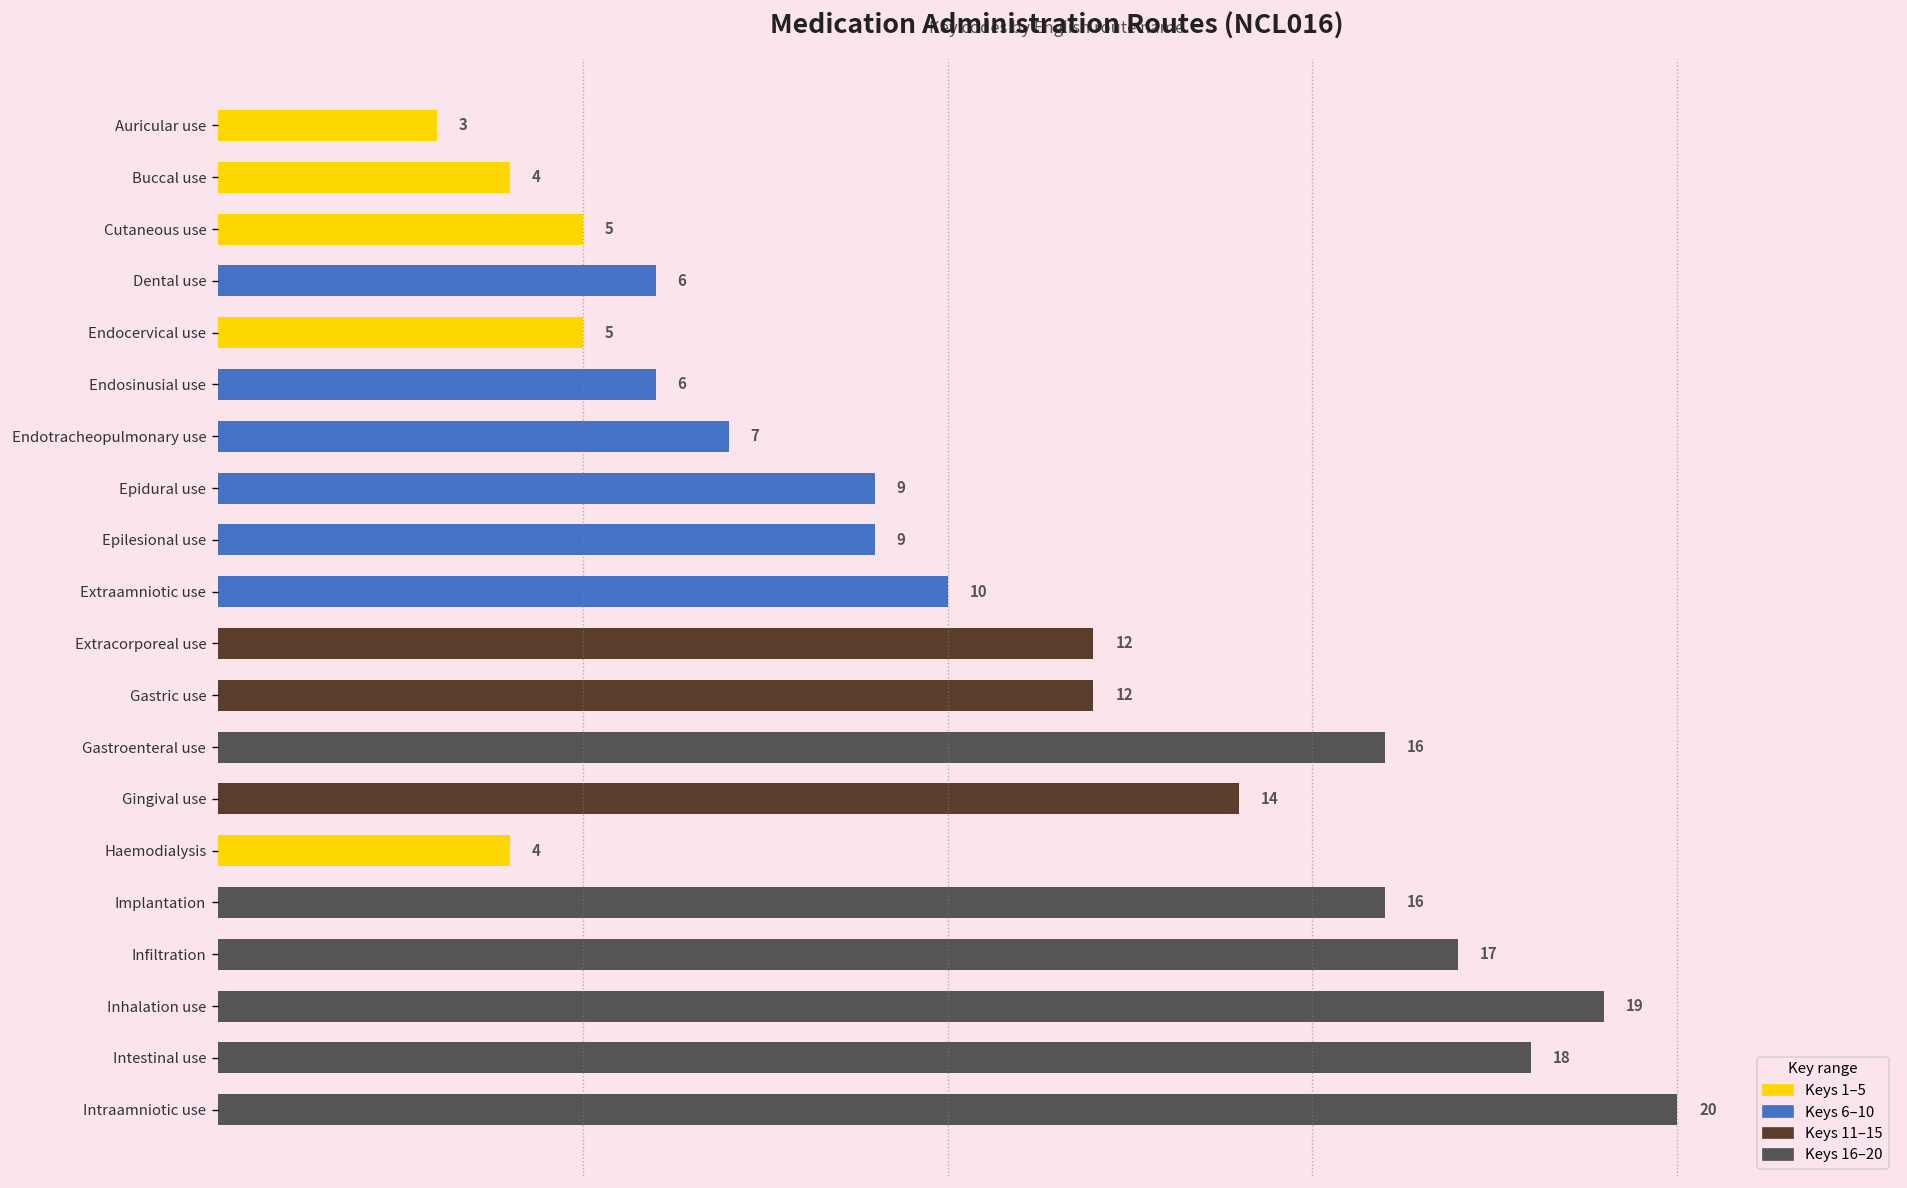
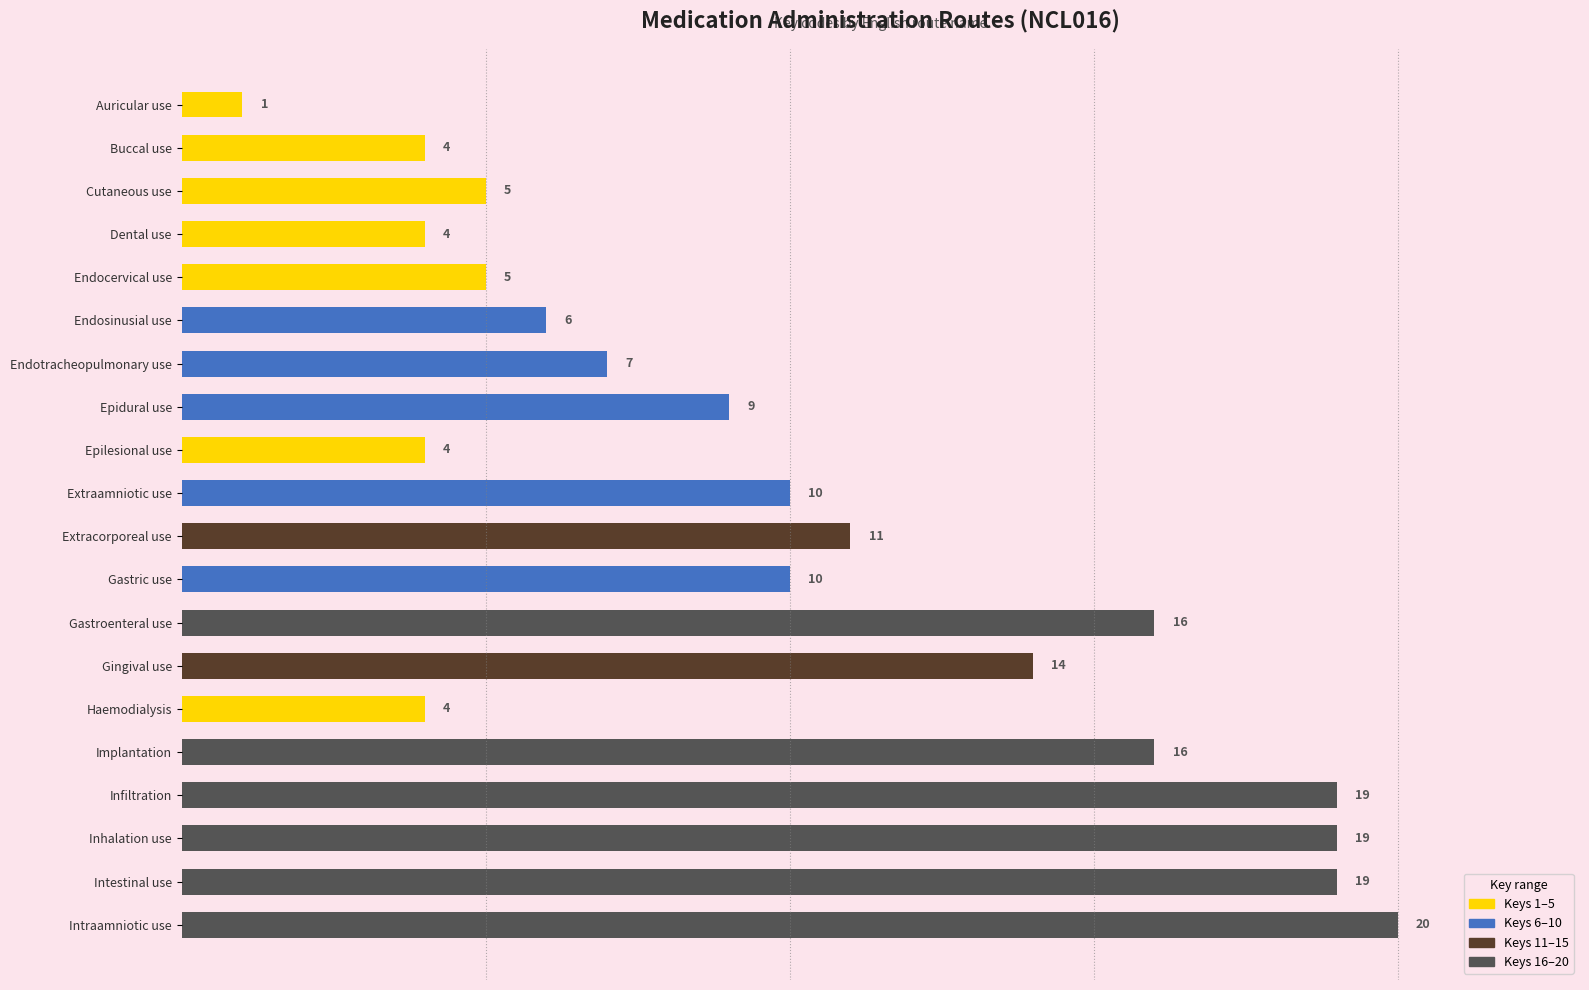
Auricular use: 3 -> 1
Dental use: 6 -> 4
Epilesional use: 9 -> 4
Extracorporeal use: 12 -> 11
Gastric use: 12 -> 10
Infiltration: 17 -> 19
Intestinal use: 18 -> 19
